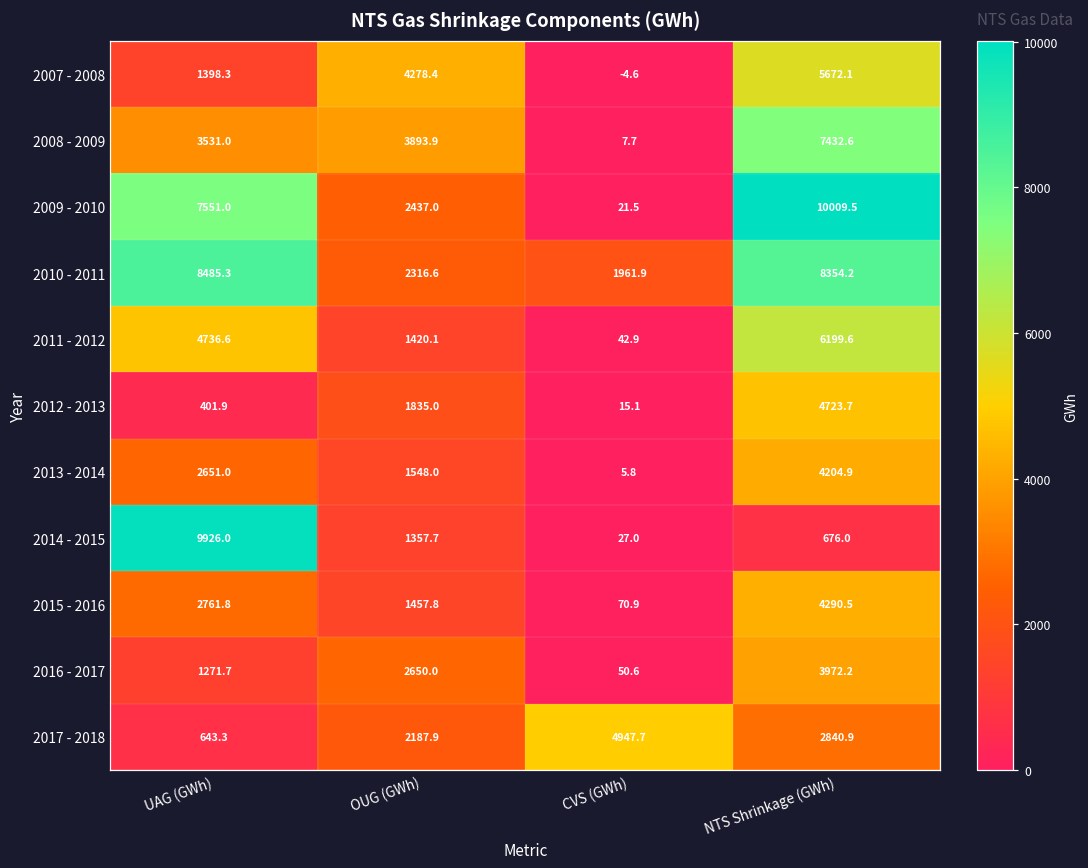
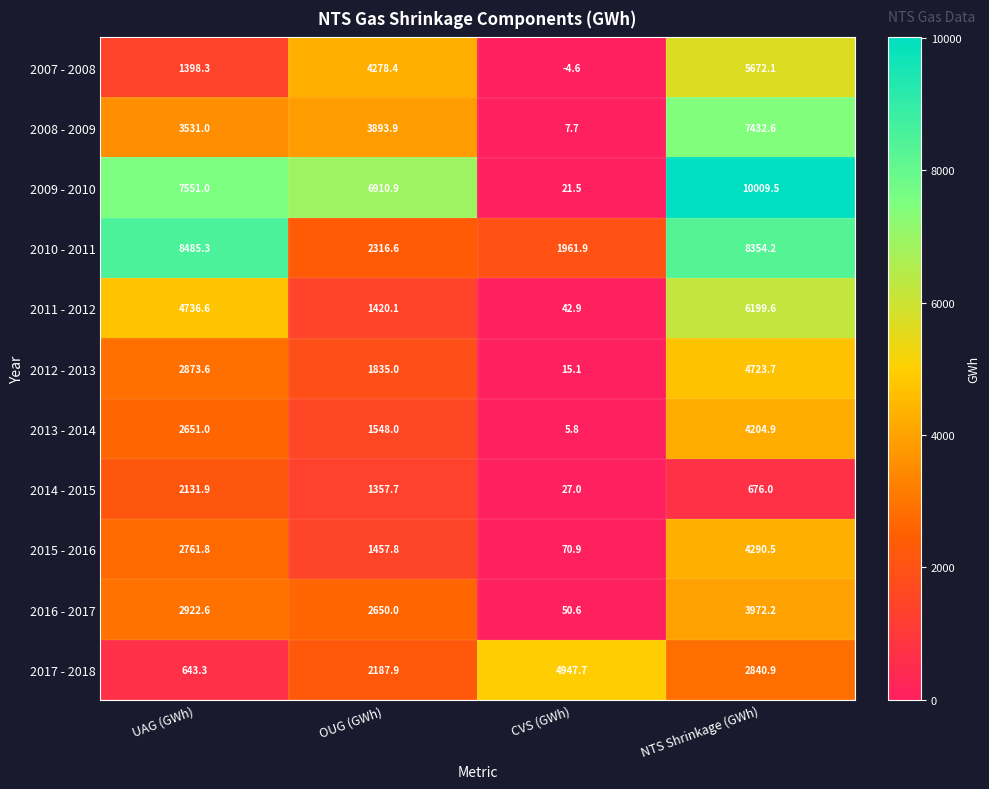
2009 - 2010, OUG (GWh): 2437.0 -> 6910.9
2012 - 2013, UAG (GWh): 401.9 -> 2873.6
2014 - 2015, UAG (GWh): 9926.0 -> 2131.9
2016 - 2017, UAG (GWh): 1271.7 -> 2922.6
